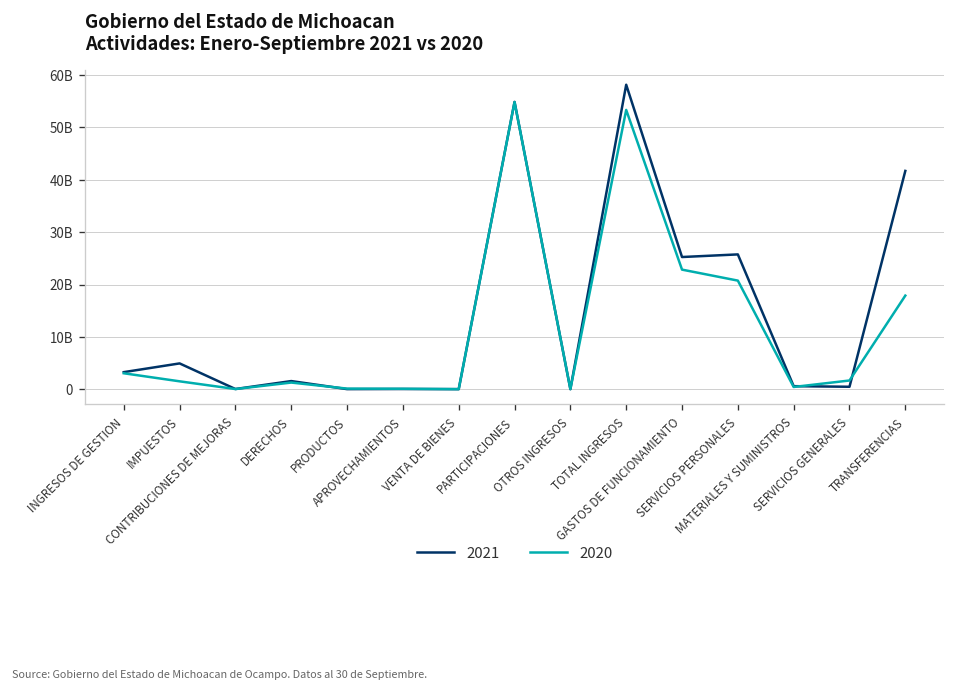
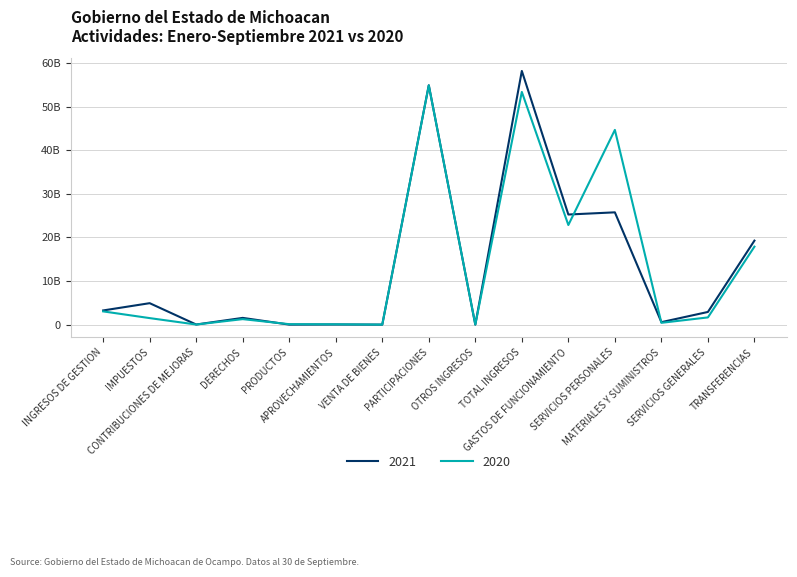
2020, SERVICIOS PERSONALES: 21000000000 -> 45000000000
2021, SERVICIOS GENERALES: 0 -> 3000000000
2021, TRANSFERENCIAS: 42000000000 -> 19000000000
